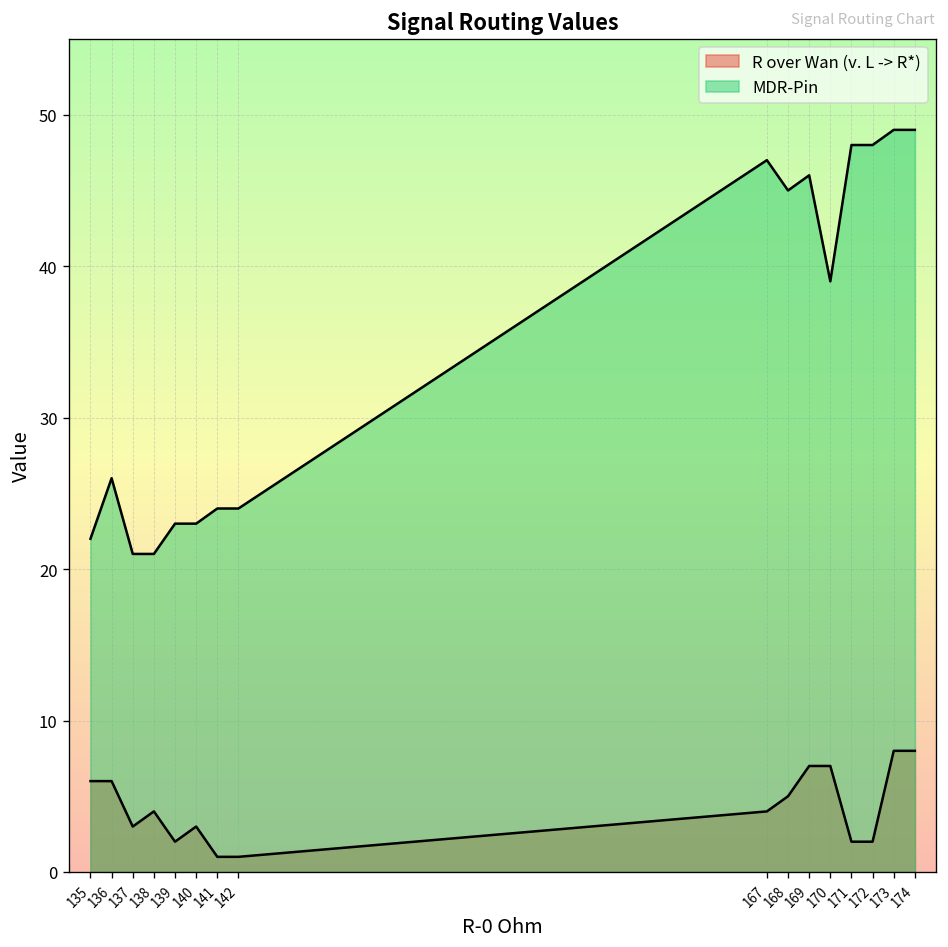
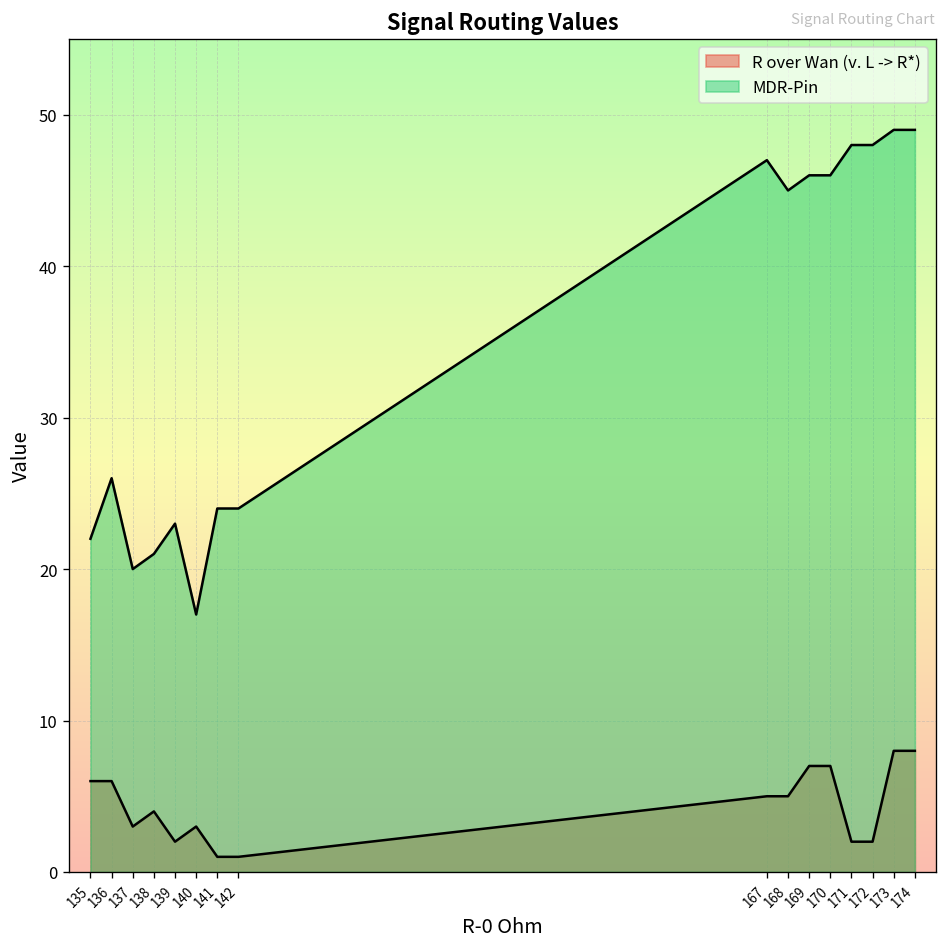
MDR-Pin, 137: 21 -> 20
MDR-Pin, 140: 23 -> 17
R over Wan (v. L -> R*), 167: 4 -> 5
MDR-Pin, 170: 39 -> 46
